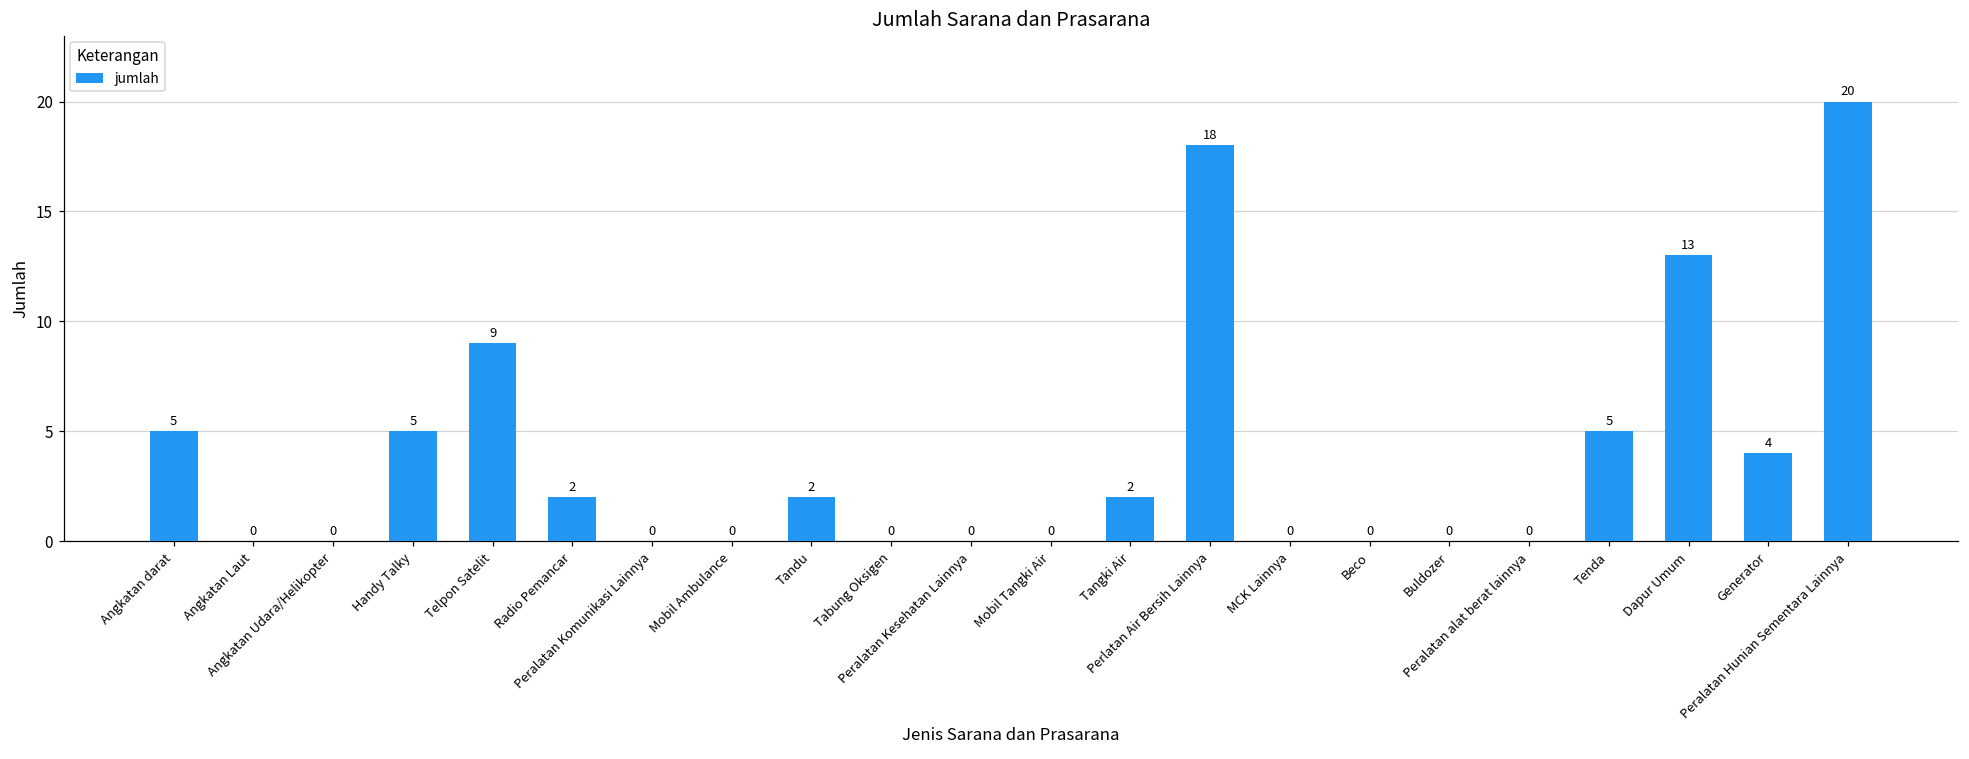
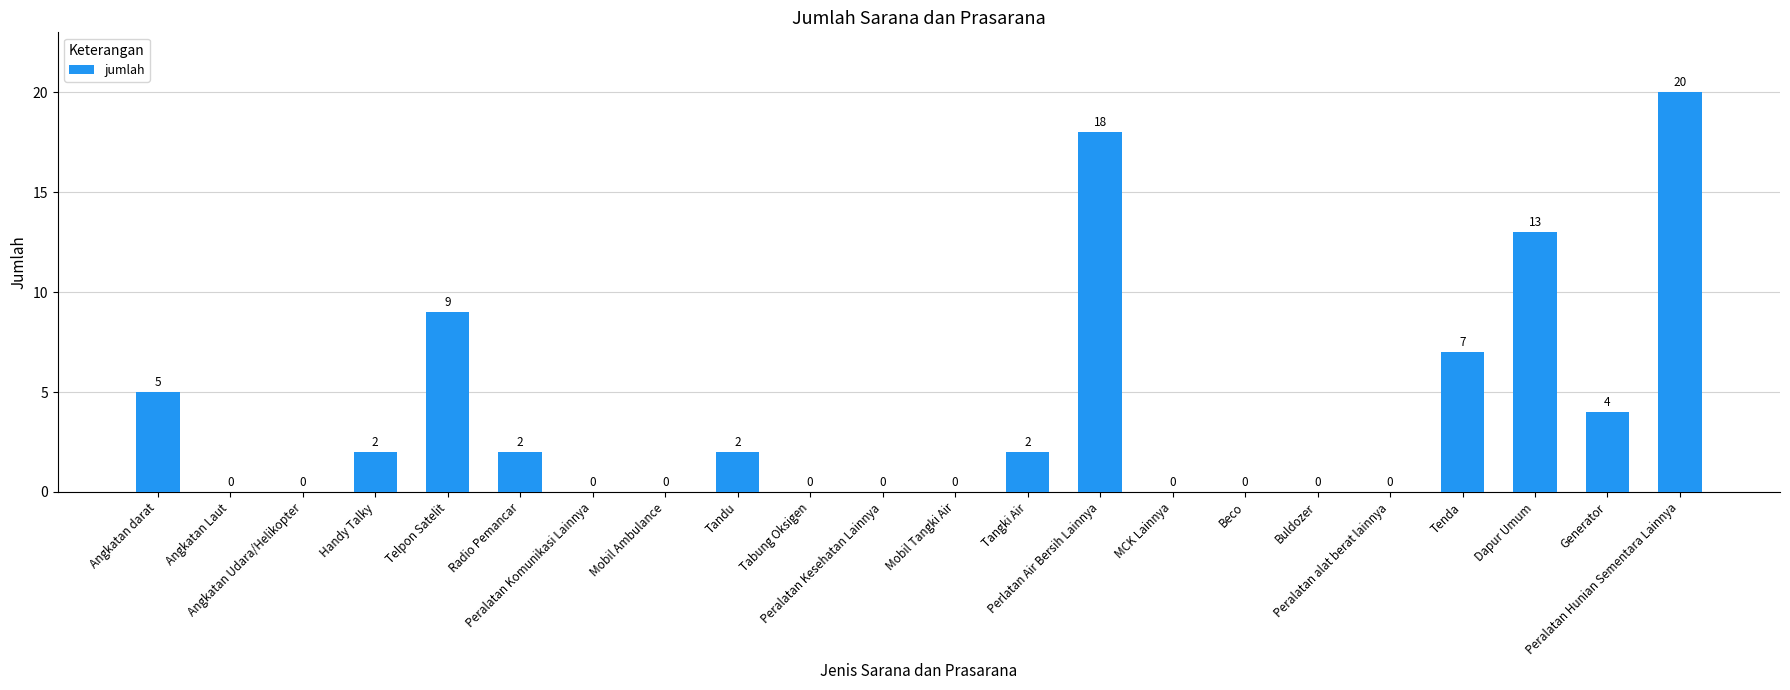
Handy Talky: 5 -> 2
Tenda: 5 -> 7
